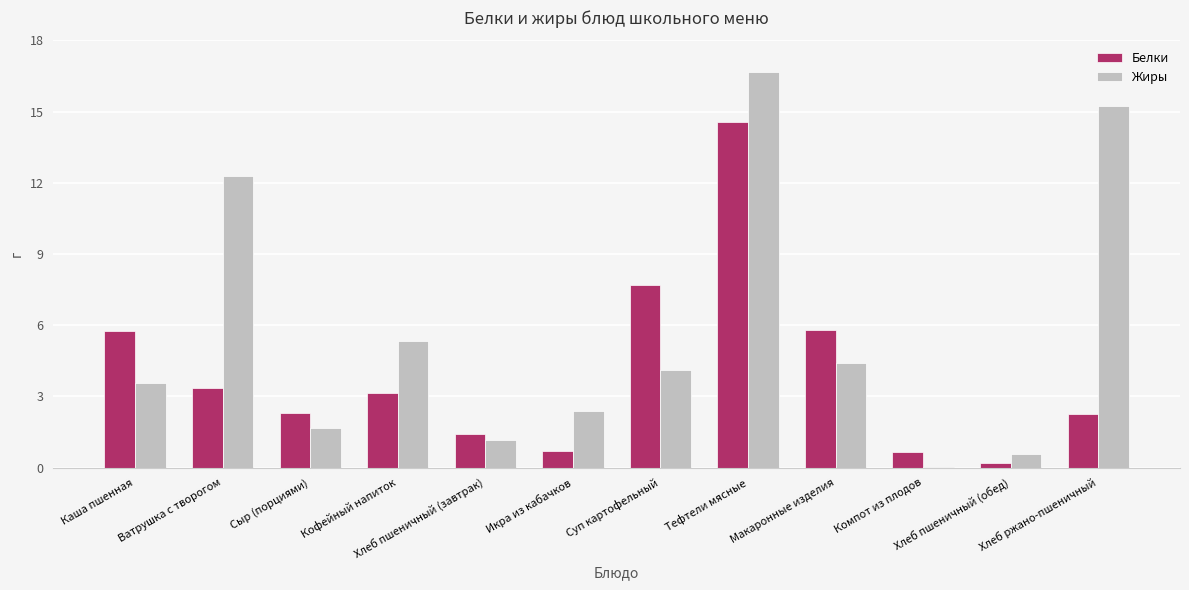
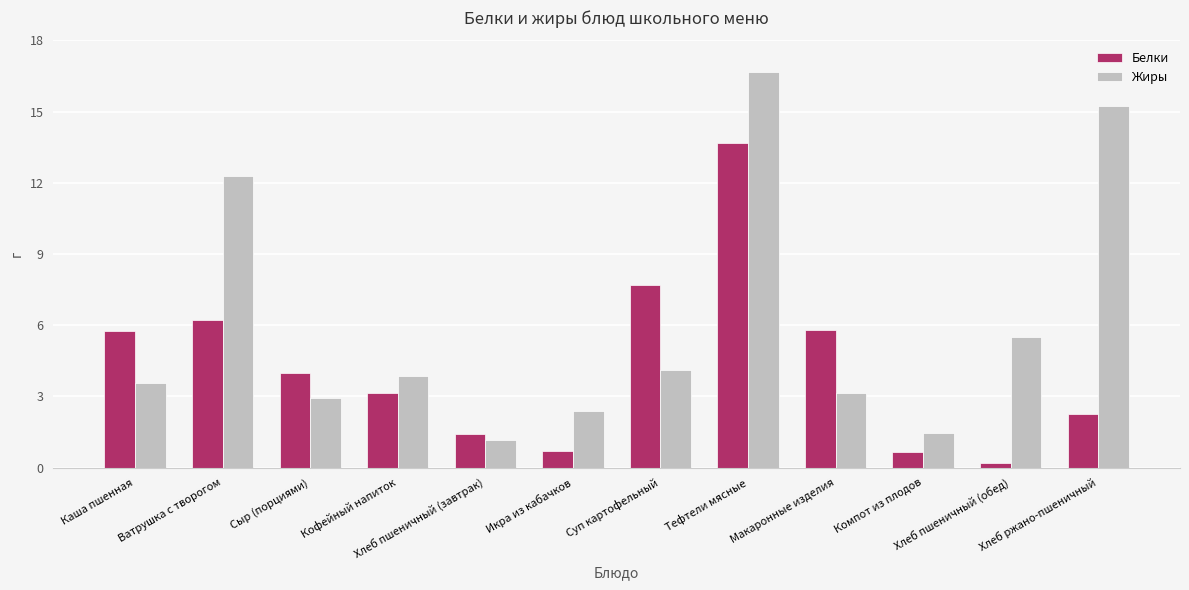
Белки, Ватрушка с творогом: 3.4 -> 6.2
Белки, Сыр (порциями): 2.3 -> 4.0
Жиры, Сыр (порциями): 1.7 -> 3.0
Жиры, Кофейный напиток: 5.3 -> 3.8
Белки, Тефтели мясные: 14.6 -> 13.7
Жиры, Макаронные изделия: 4.4 -> 3.1
Жиры, Компот из плодов: 0.0 -> 1.5
Жиры, Хлеб пшеничный (обед): 0.6 -> 5.5
